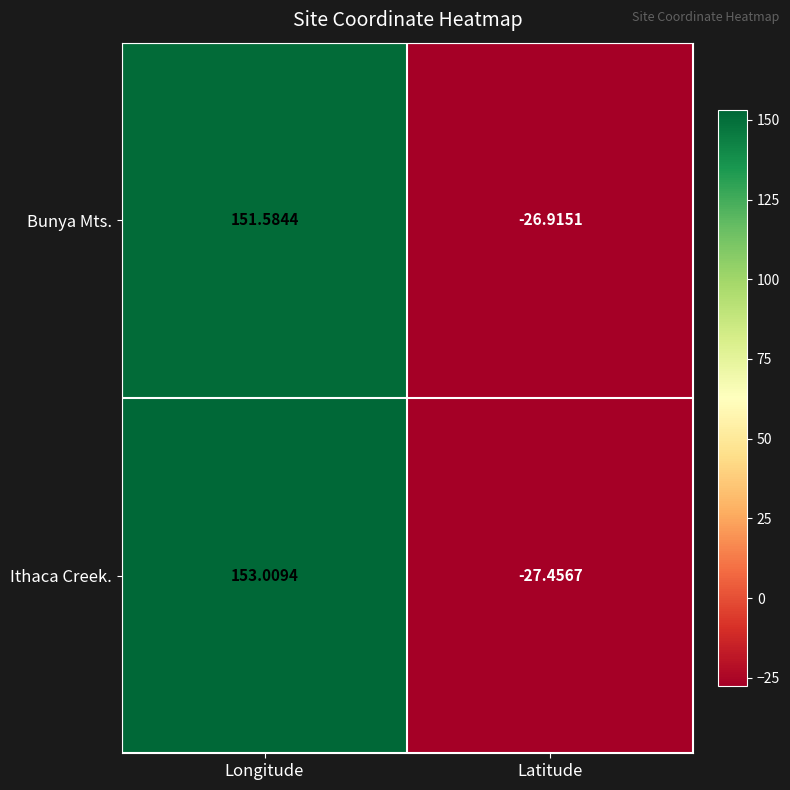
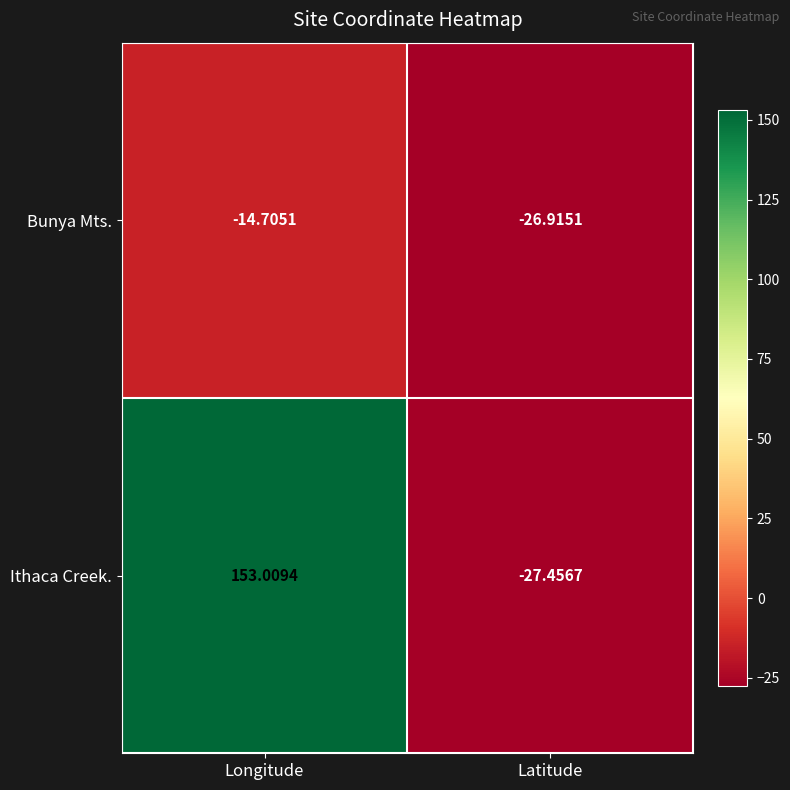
Bunya Mts., Longitude: 151.5844 -> -14.7051
